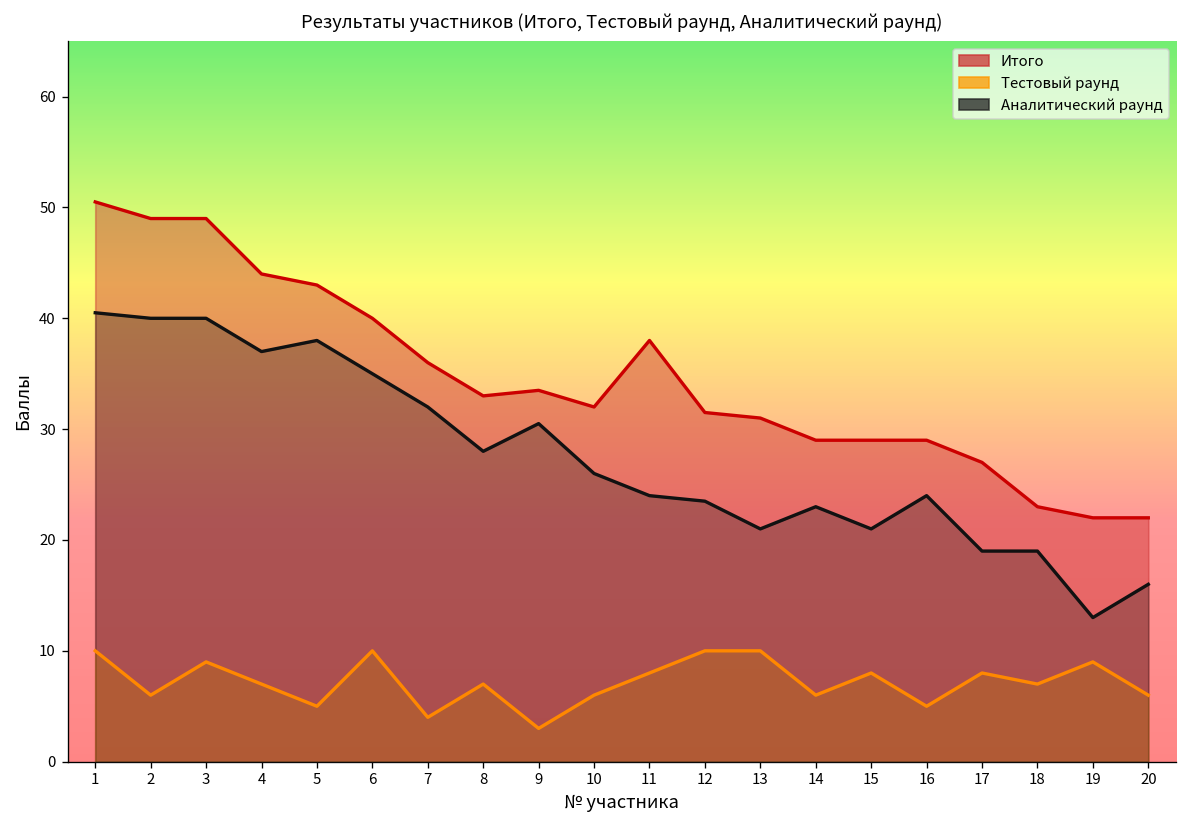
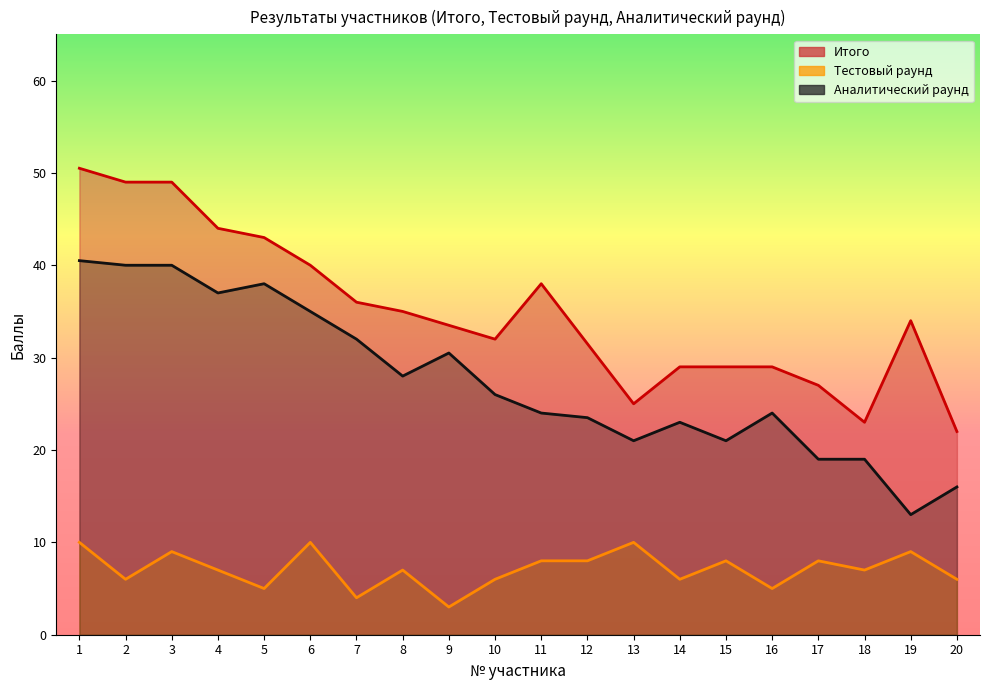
Итого, 8: 33 -> 35
Тестовый раунд, 12: 10 -> 8
Итого, 13: 31 -> 25
Итого, 19: 22 -> 34
